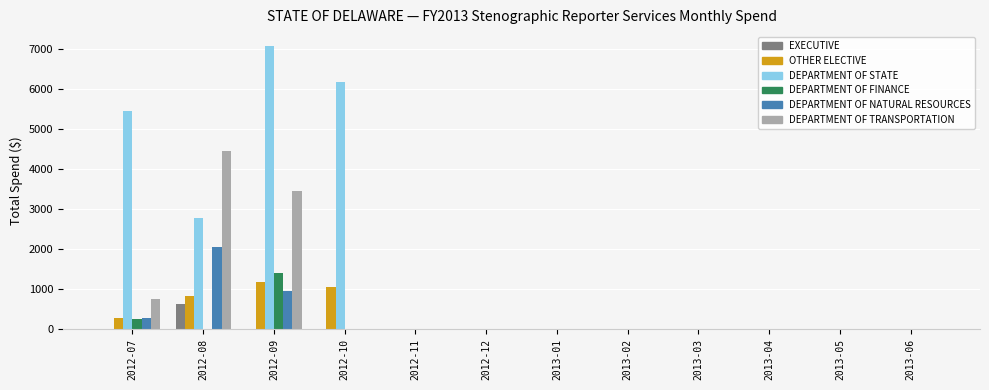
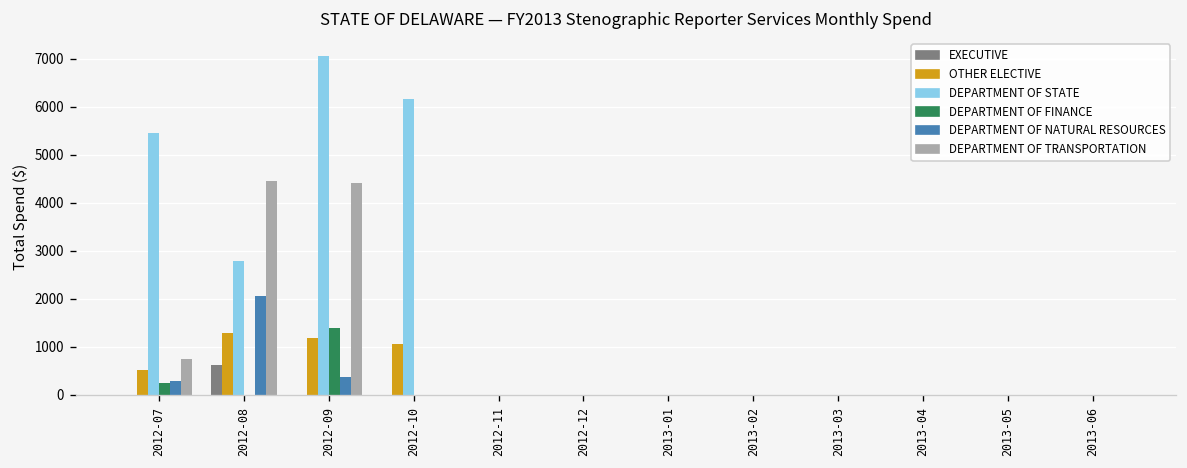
OTHER ELECTIVE, 2012-07: 300 -> 500
OTHER ELECTIVE, 2012-08: 800 -> 1300
DEPARTMENT OF NATURAL RESOURCES, 2012-09: 900 -> 400
DEPARTMENT OF TRANSPORTATION, 2012-09: 3500 -> 4400
